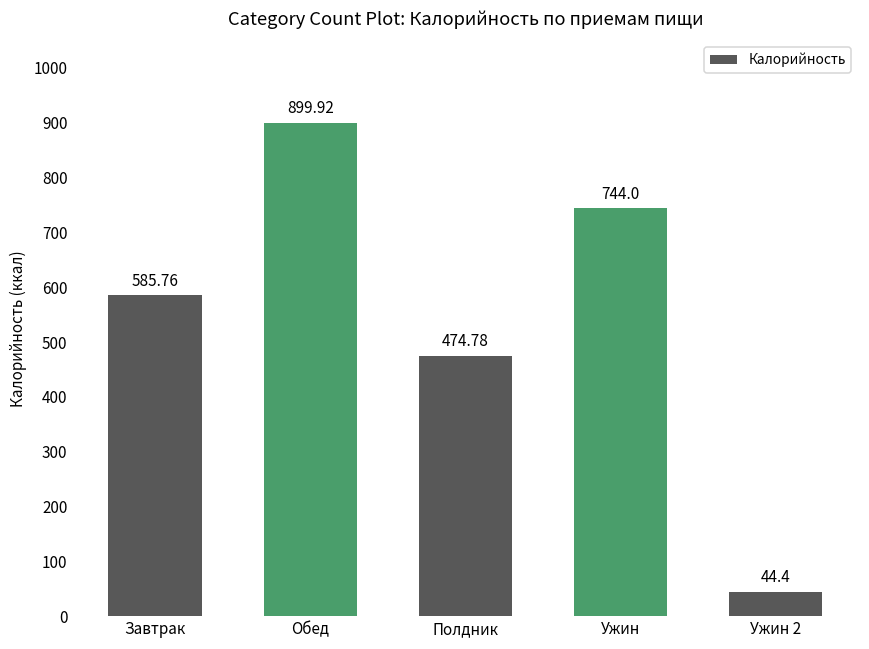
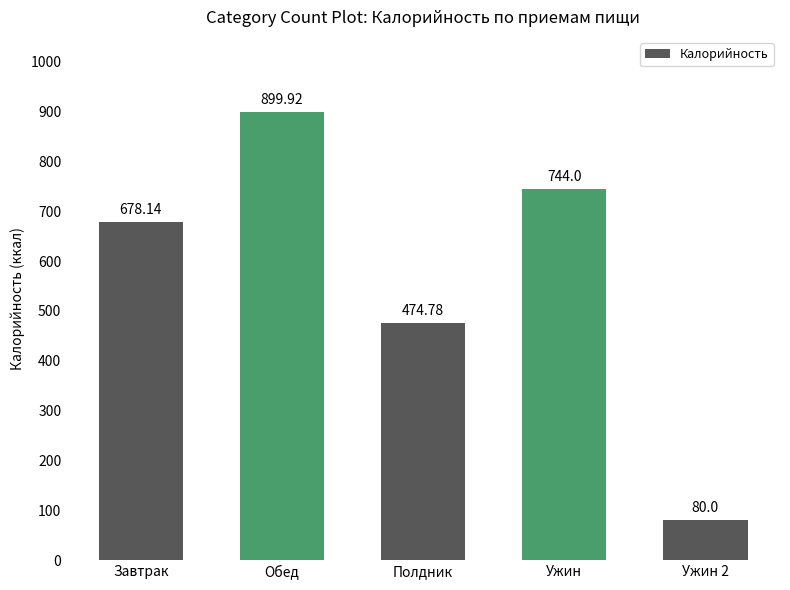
Завтрак: 585.76 -> 678.14
Ужин 2: 44.4 -> 80.0
